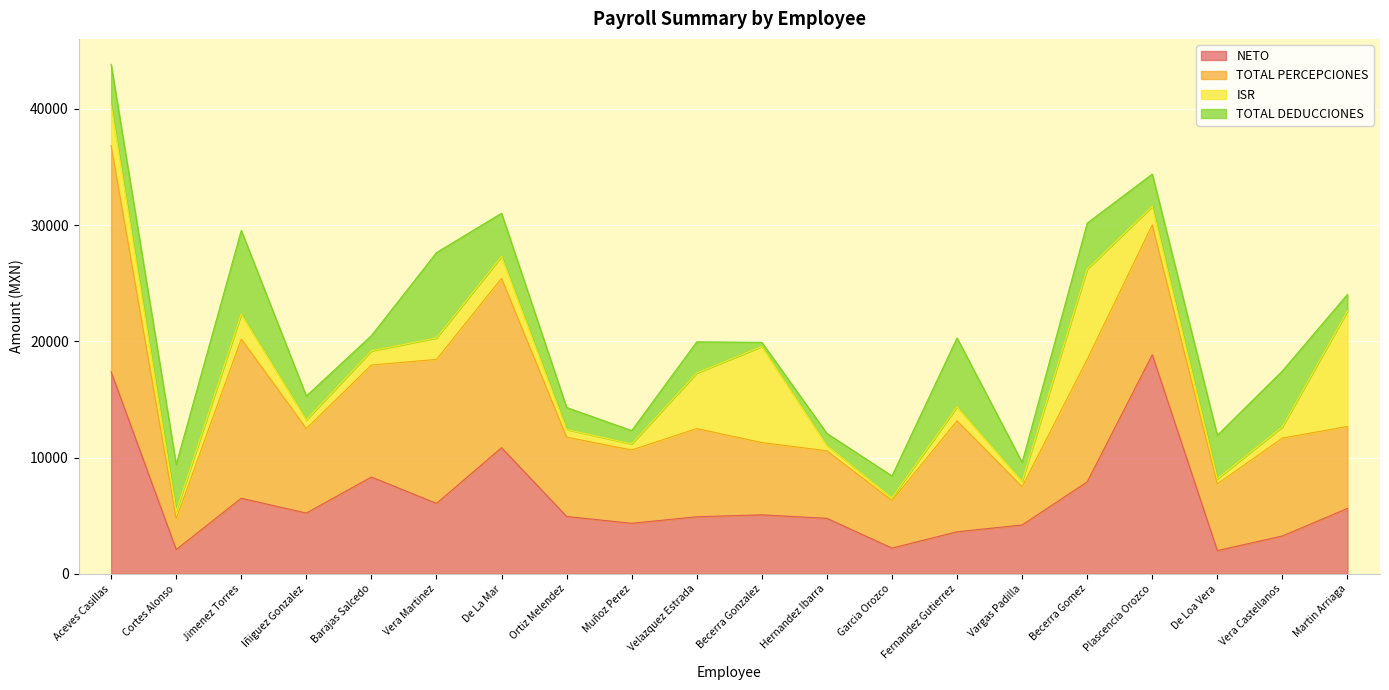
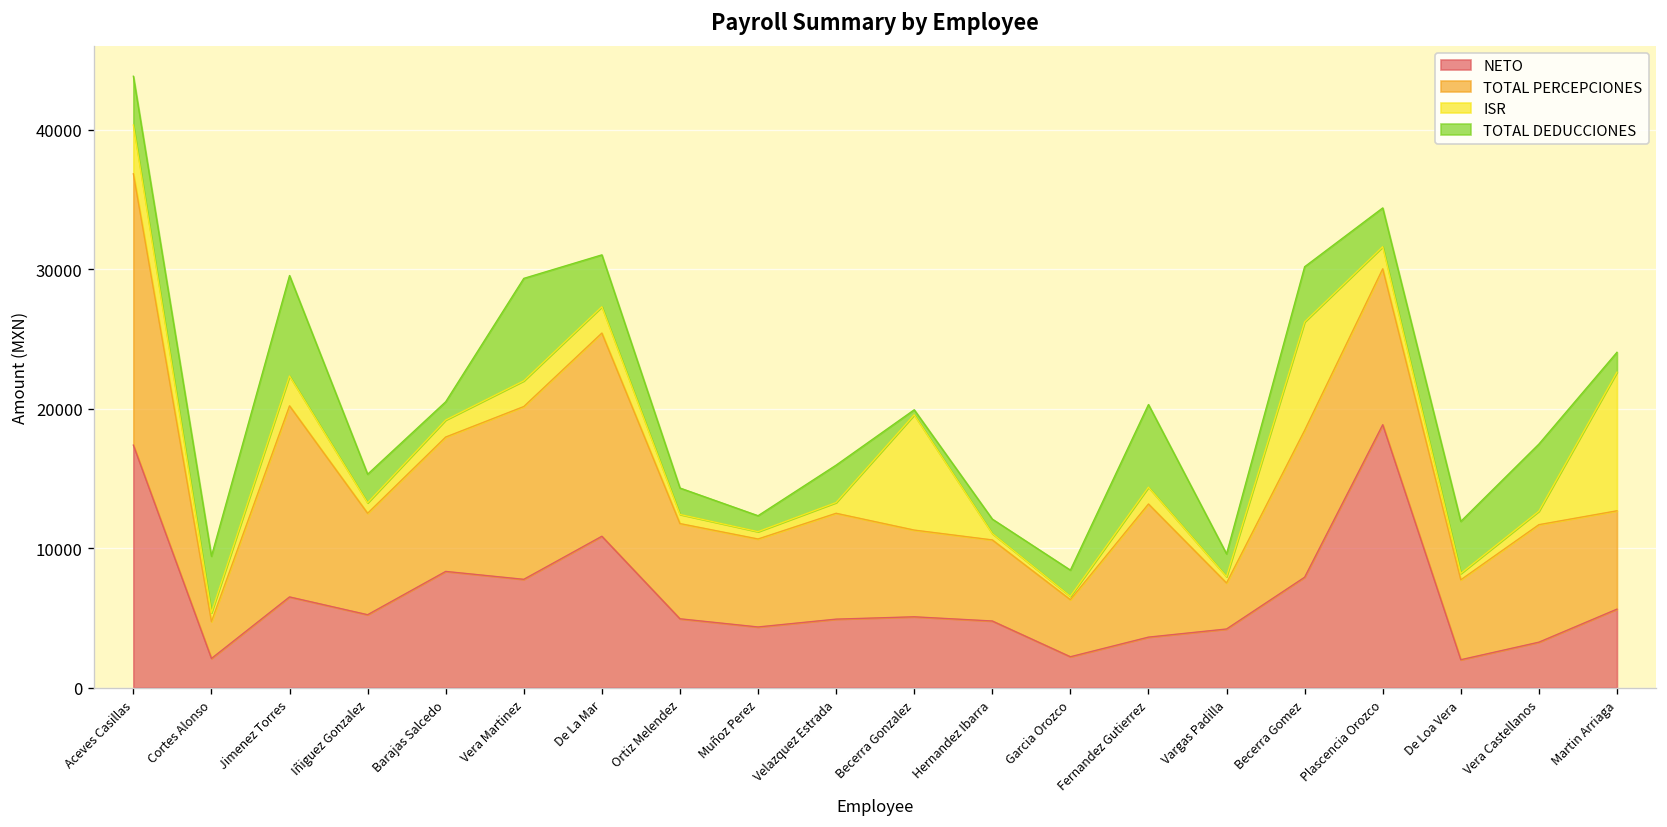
NETO, Vera Martinez: 6100 -> 7800
ISR, Velazquez Estrada: 4800 -> 800
